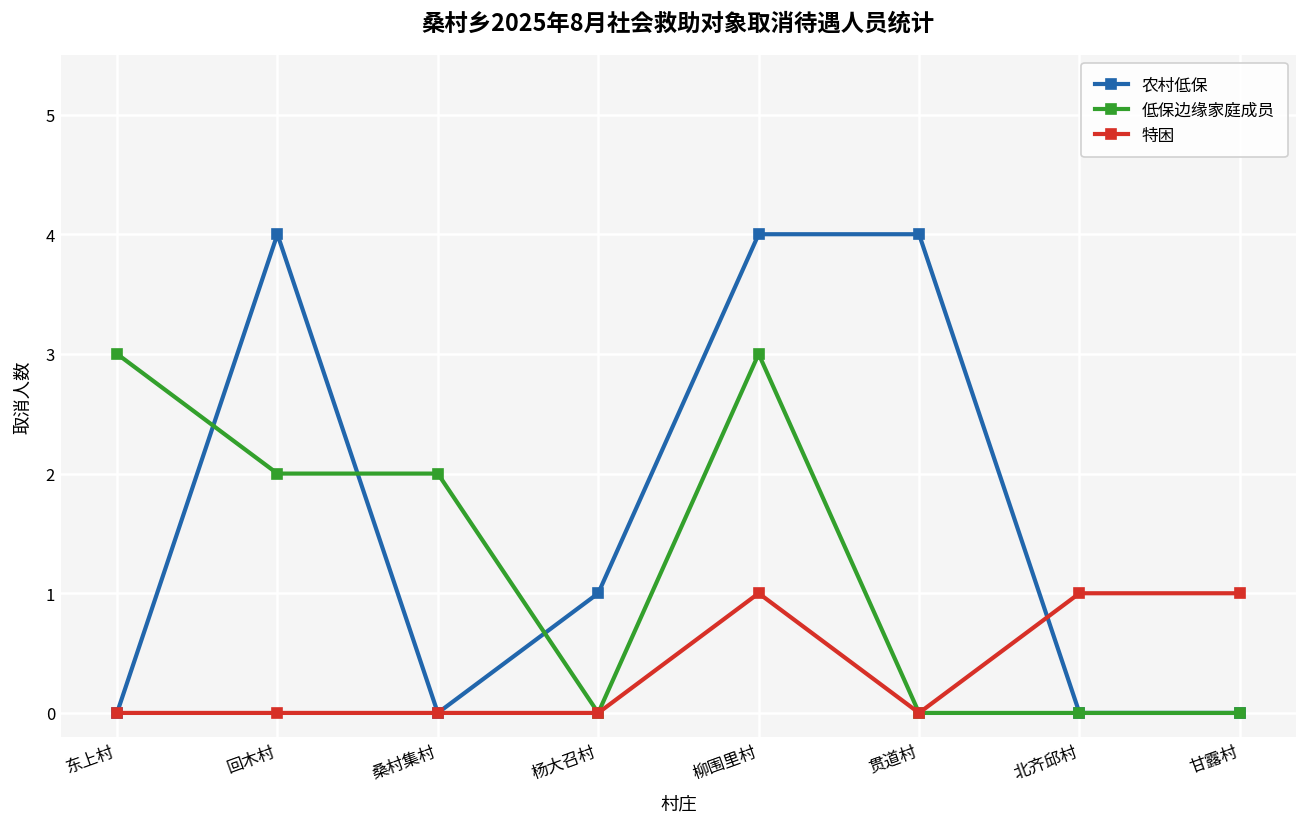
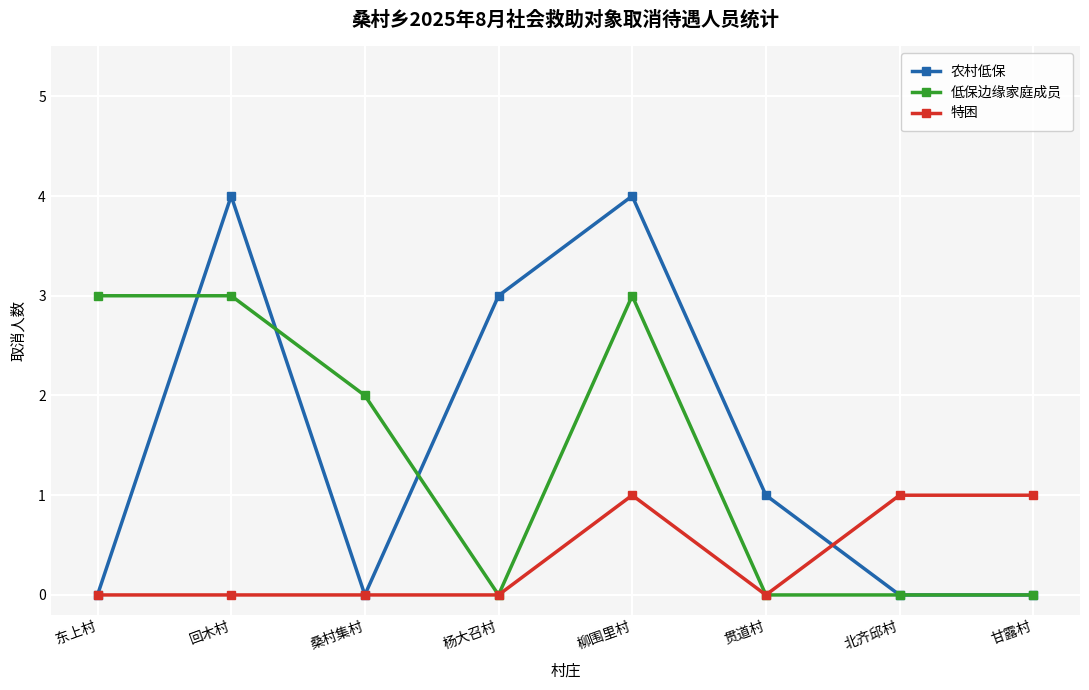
低保边缘家庭成员, 回木村: 2 -> 3
农村低保, 杨大召村: 1 -> 3
农村低保, 贯道村: 4 -> 1
